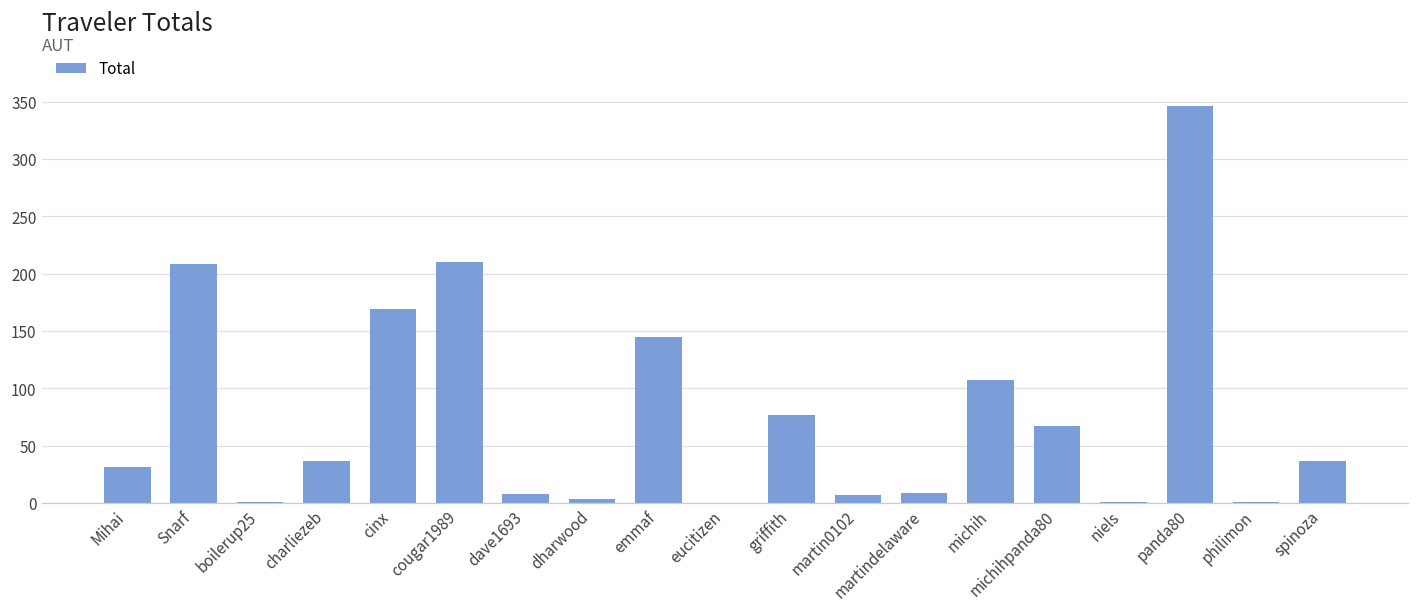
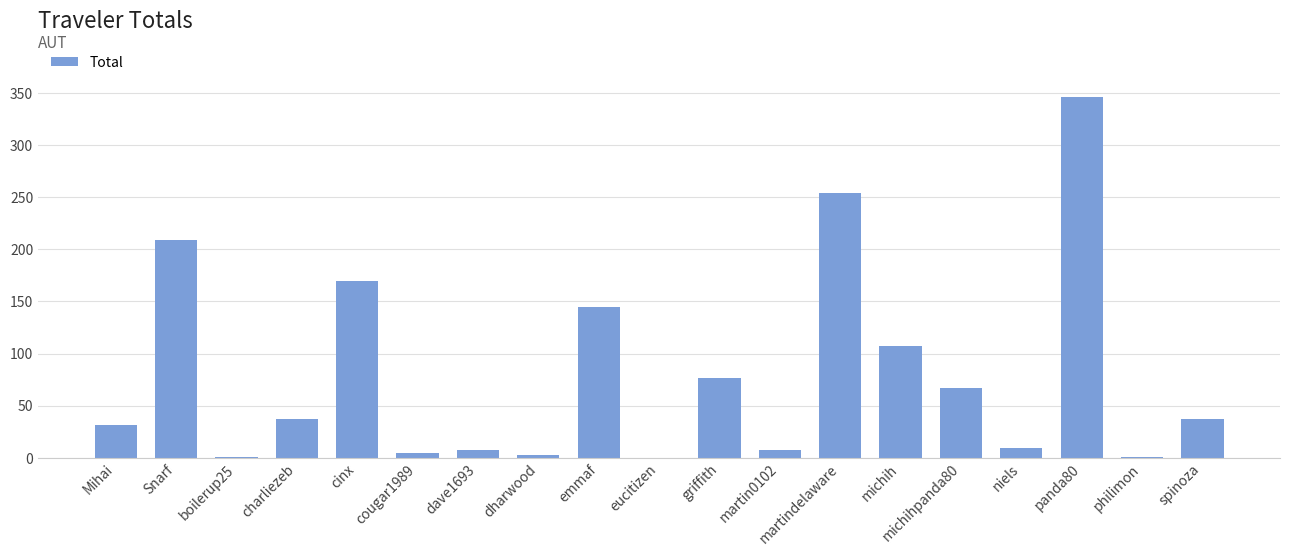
cougar1989: 210 -> 5
martindelaware: 8 -> 254
niels: 0 -> 10
